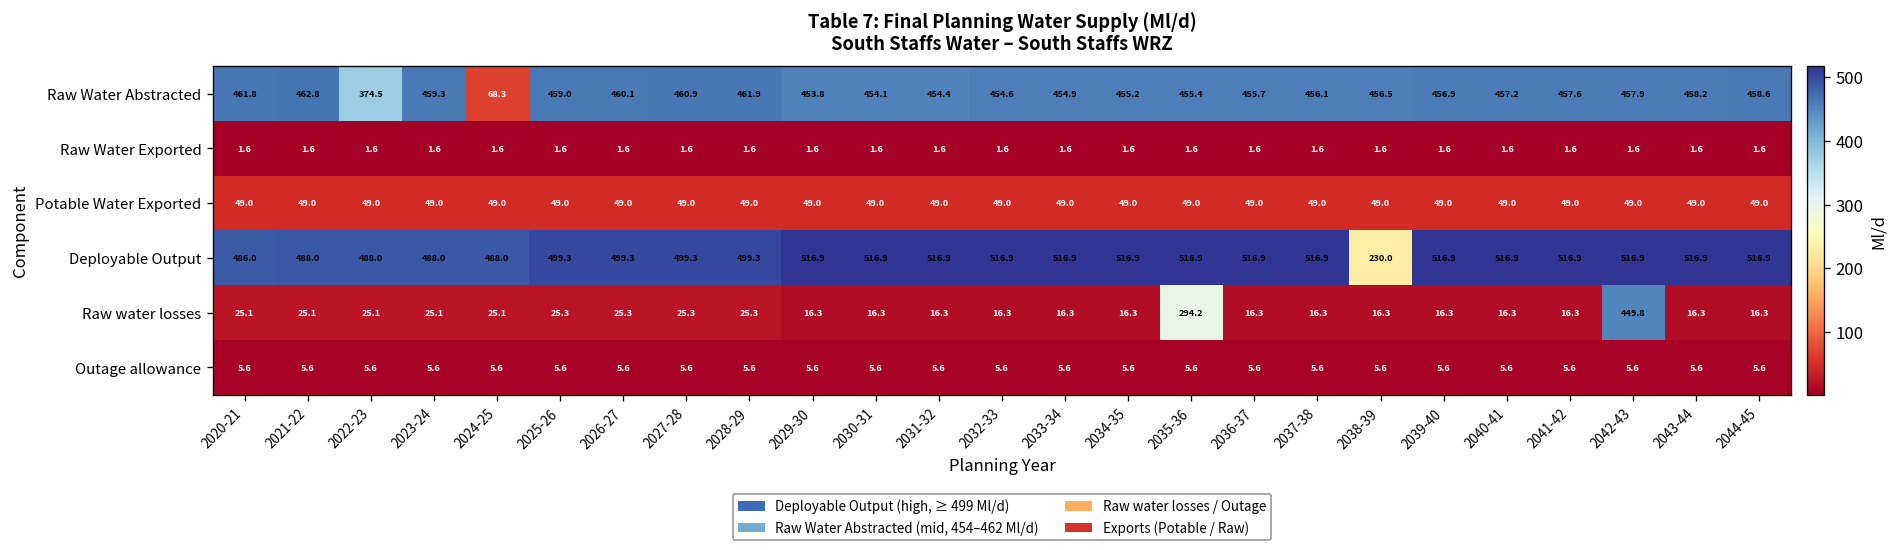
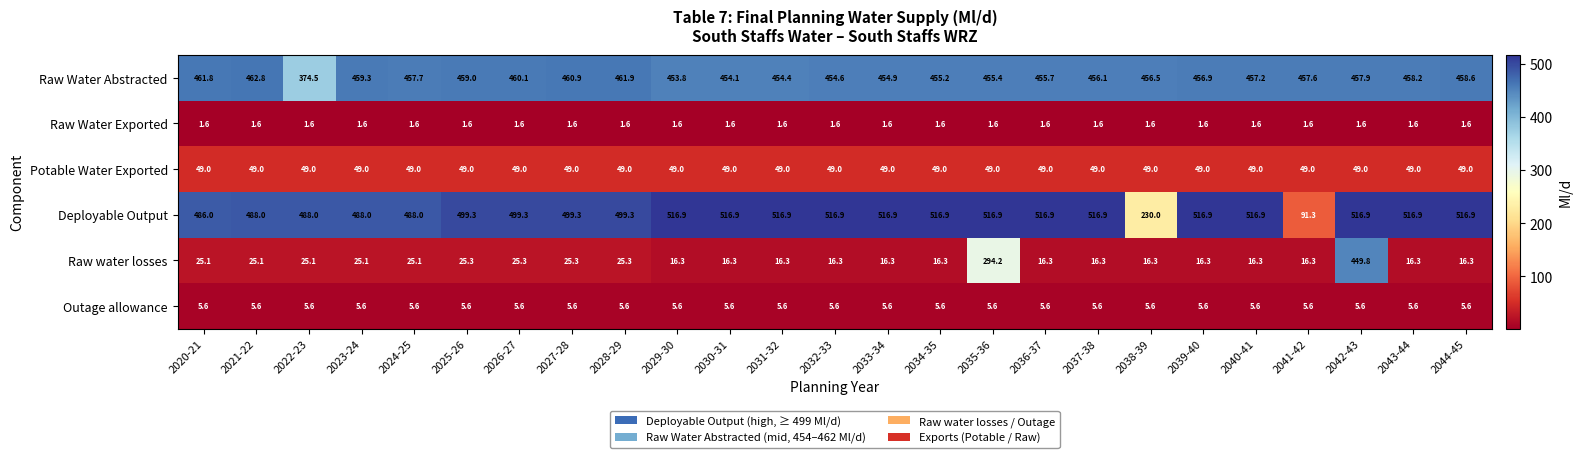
Raw Water Abstracted, 2024-25: 68.3 -> 457.7
Deployable Output, 2041-42: 516.9 -> 91.3
